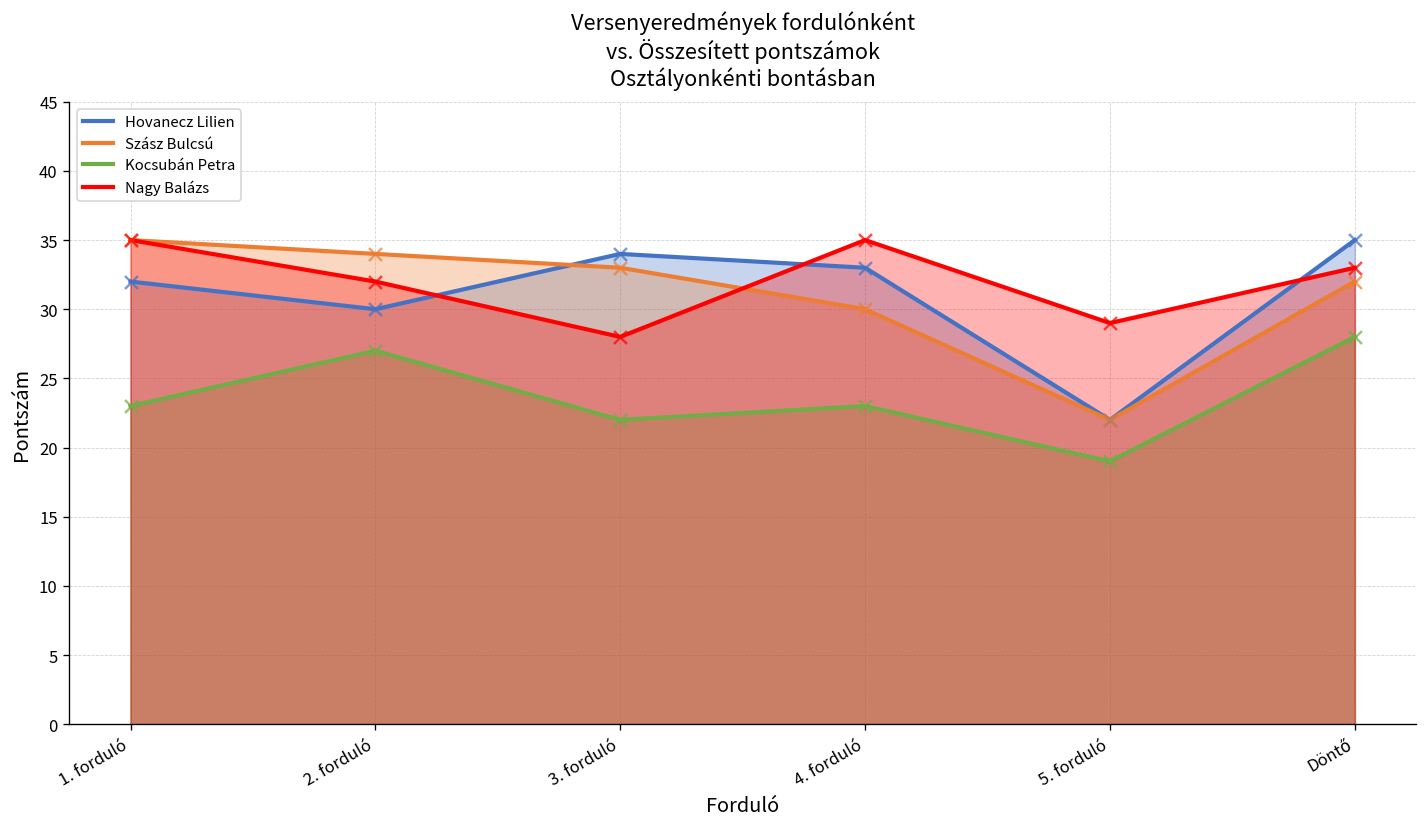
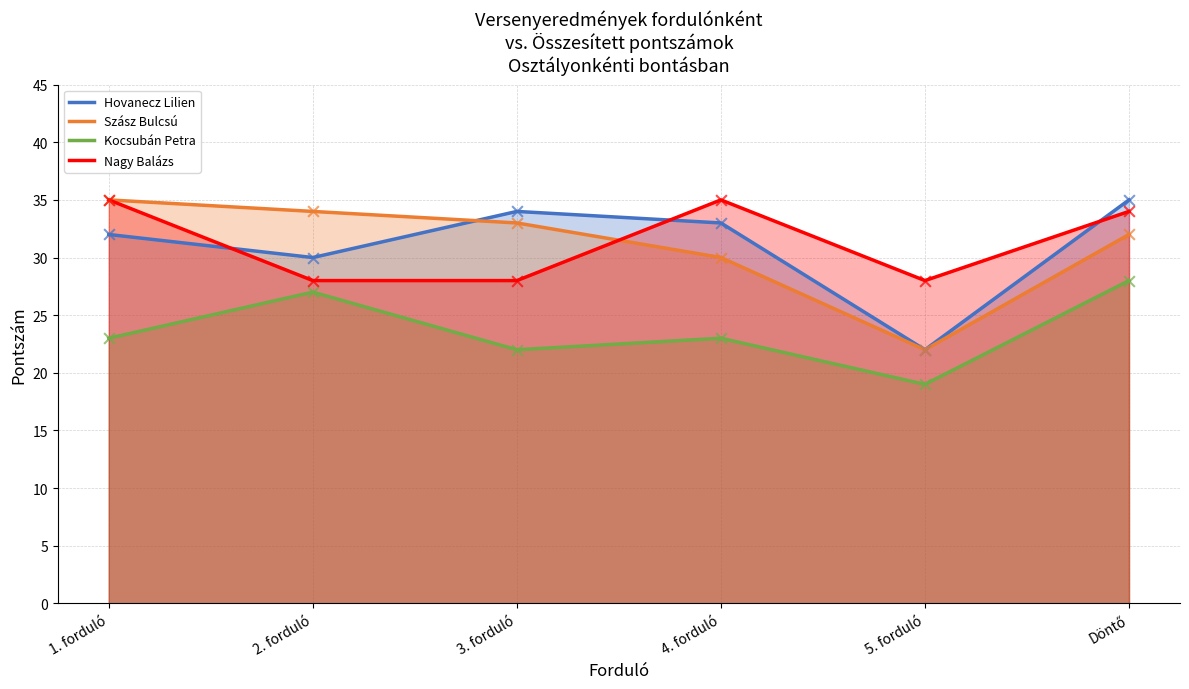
Nagy Balázs, 2. forduló: 32 -> 28
Nagy Balázs, 5. forduló: 29 -> 28
Nagy Balázs, Döntő: 33 -> 34
